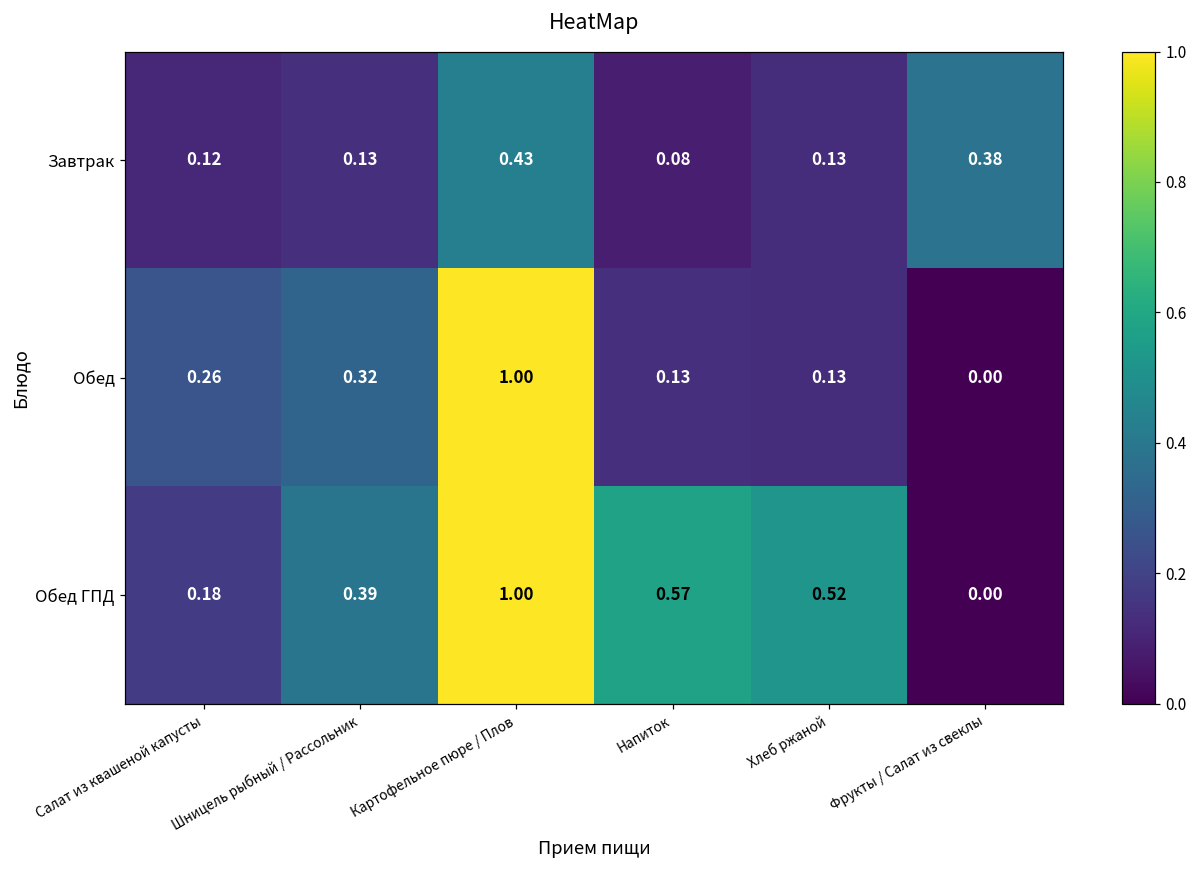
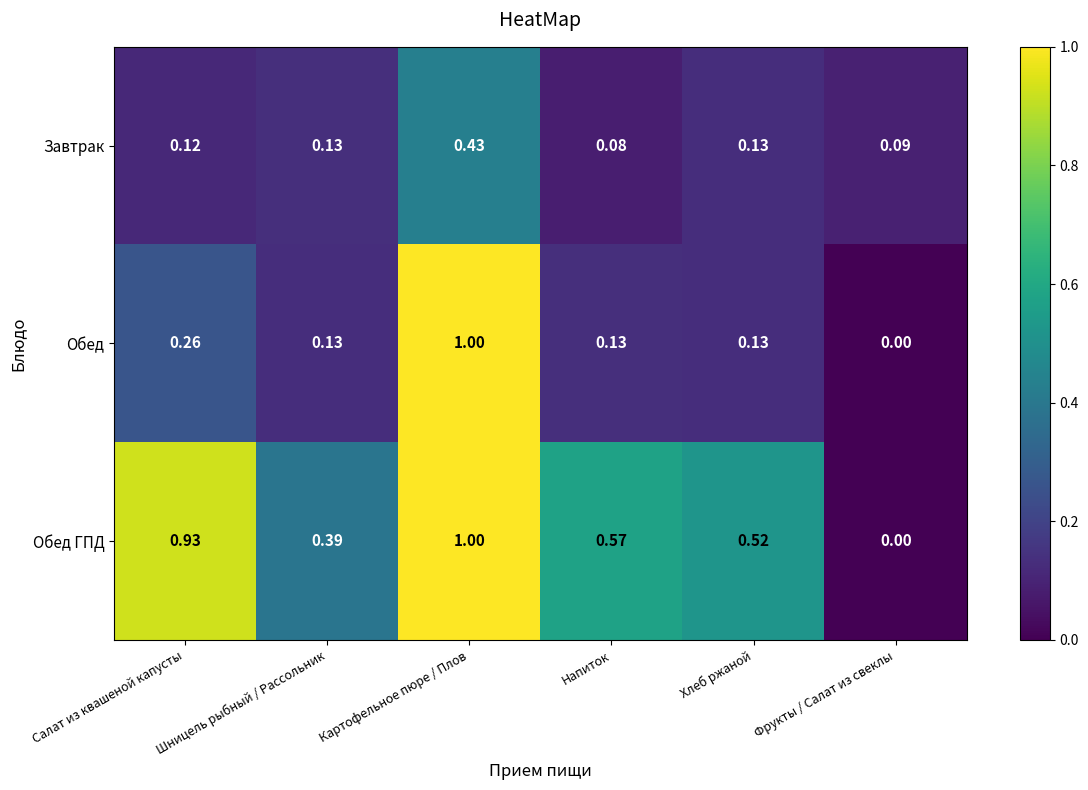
Завтрак, Фрукты / Салат из свеклы: 0.38 -> 0.09
Обед, Шницель рыбный / Рассольник: 0.32 -> 0.13
Обед ГПД, Салат из квашеной капусты: 0.18 -> 0.93
